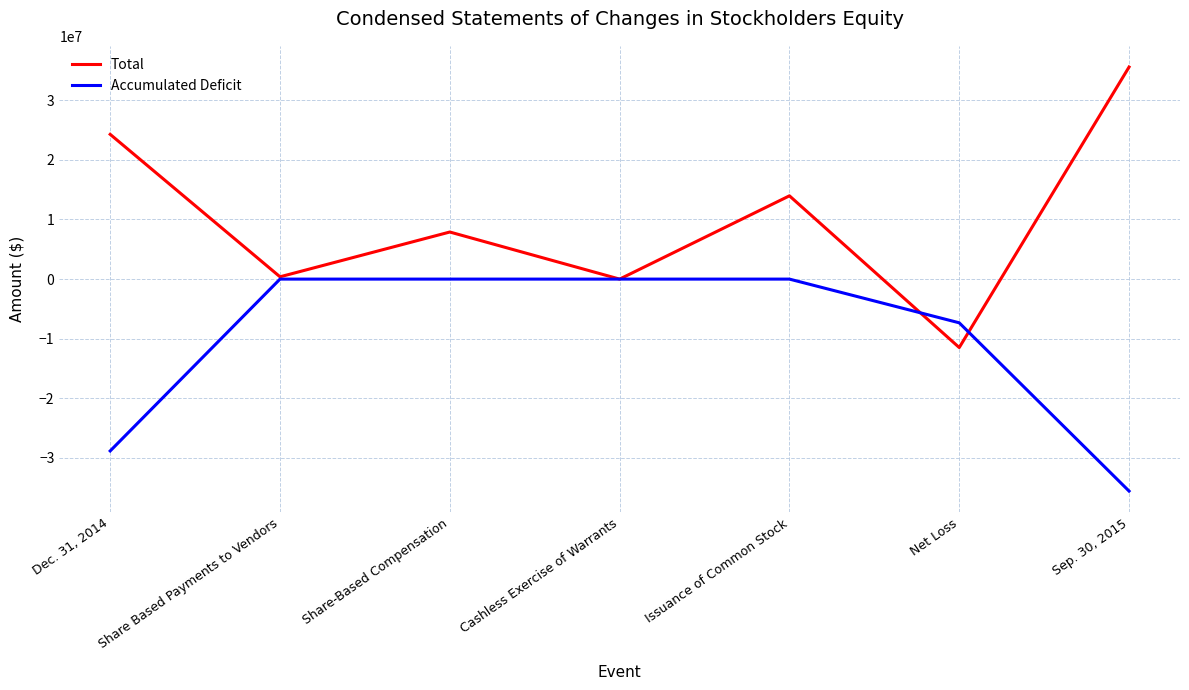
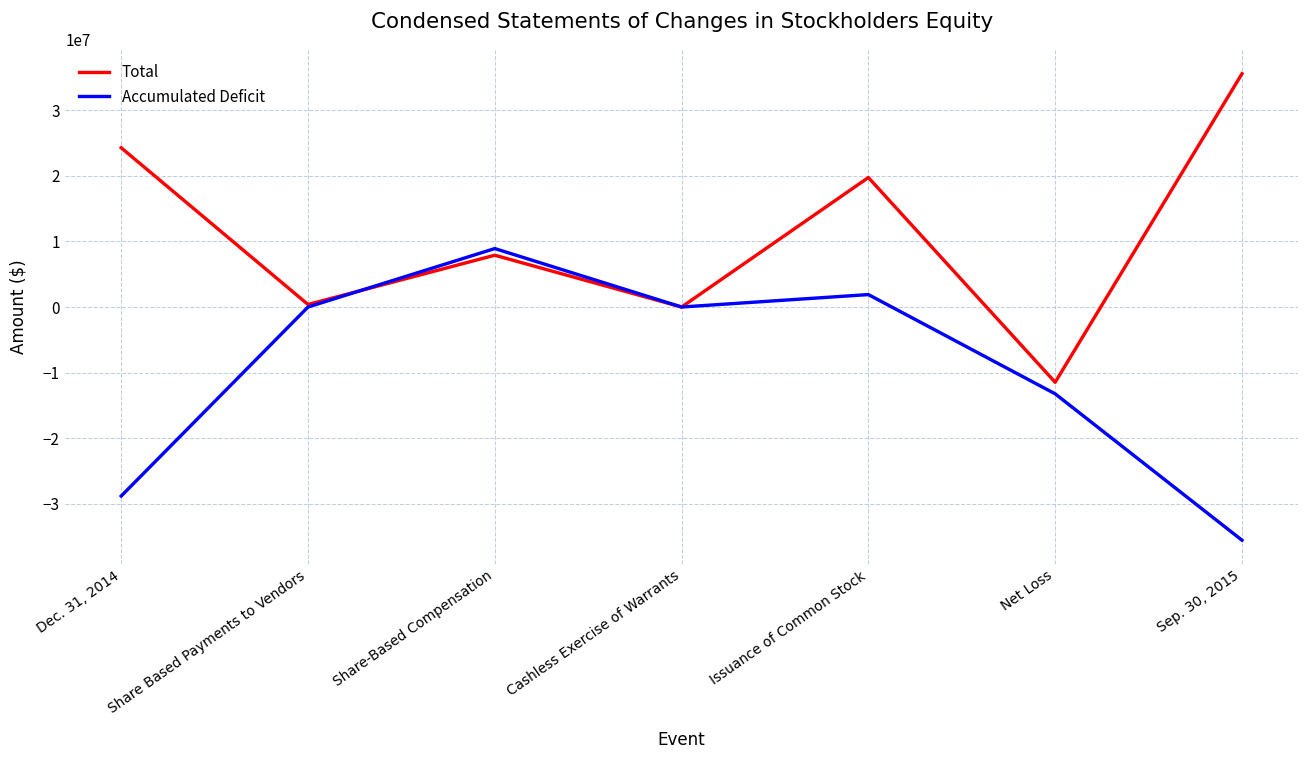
Accumulated Deficit, Share-Based Compensation: 0 -> 9000000
Total, Issuance of Common Stock: 14000000 -> 20000000
Accumulated Deficit, Issuance of Common Stock: 0 -> 2000000
Accumulated Deficit, Net Loss: -7000000 -> -13000000
